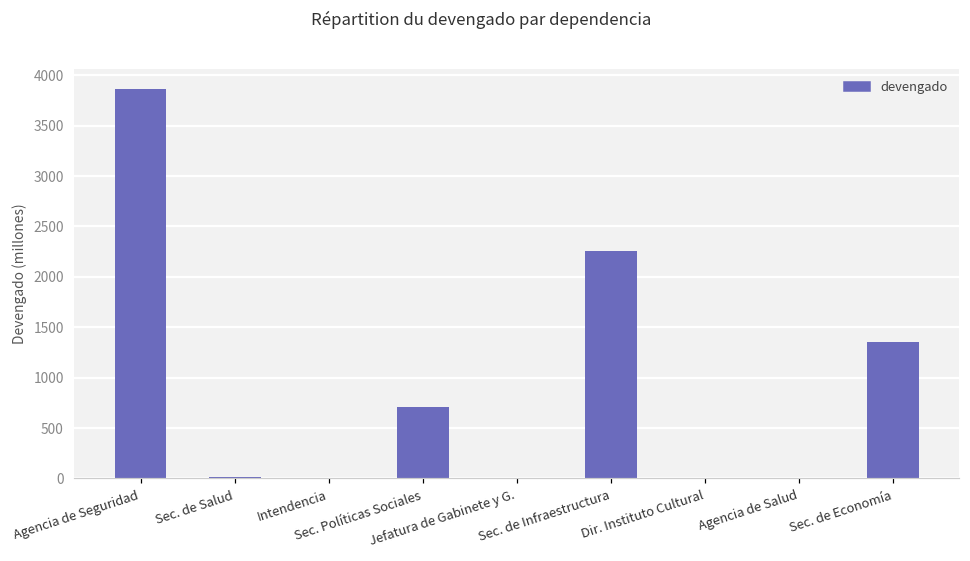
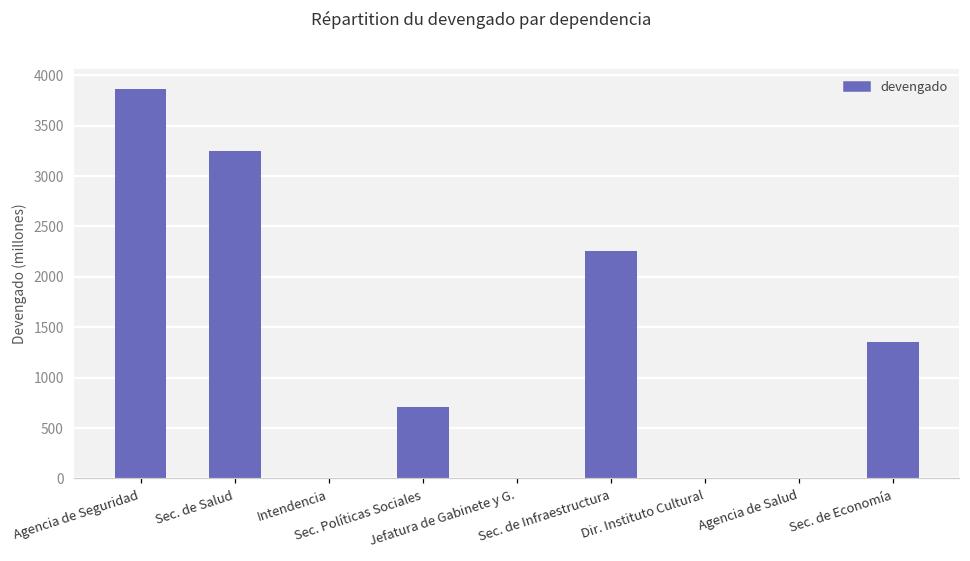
Sec. de Salud: 0 -> 3300
